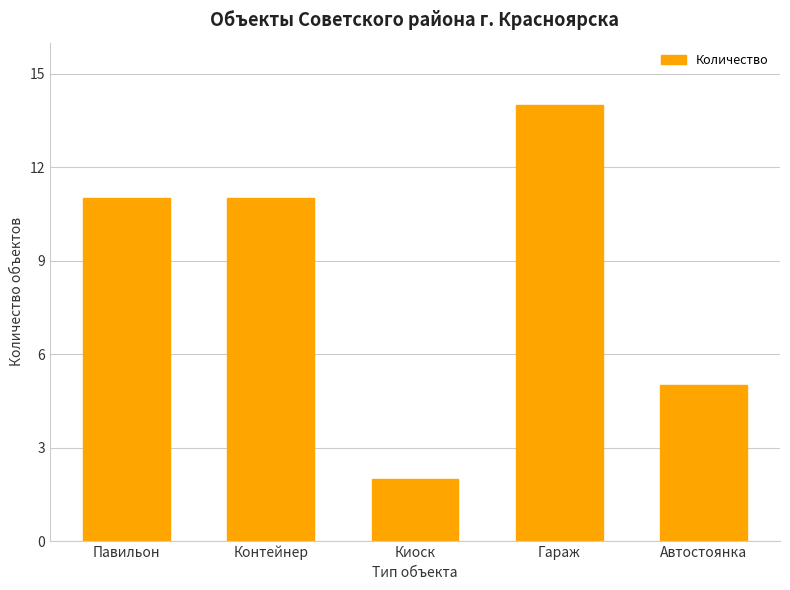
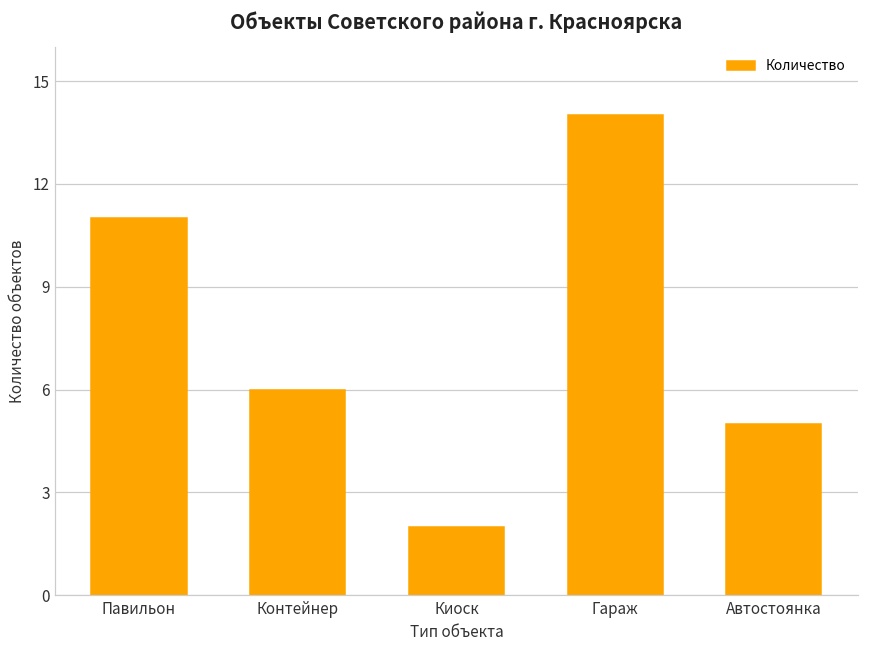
Контейнер: 11 -> 6
